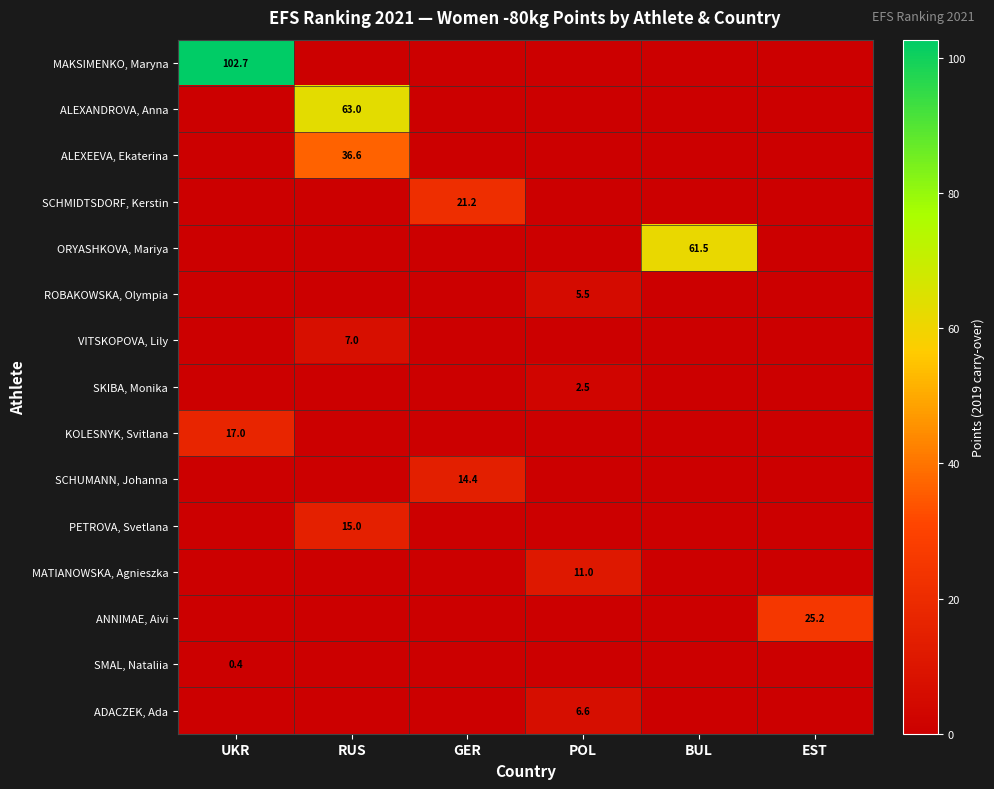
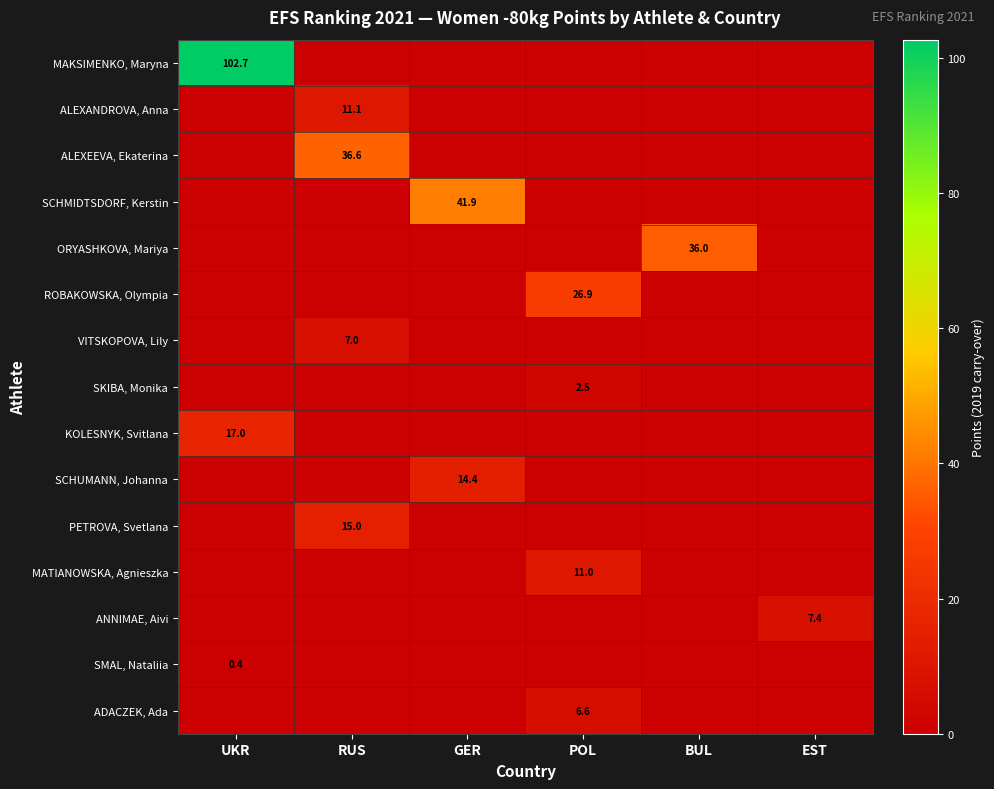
ALEXANDROVA, Anna, RUS: 63.0 -> 11.1
SCHMIDTSDORF, Kerstin, GER: 21.2 -> 41.9
ORYASHKOVA, Mariya, BUL: 61.5 -> 36.0
ROBAKOWSKA, Olympia, POL: 5.5 -> 26.9
ANNIMAE, Aivi, EST: 25.2 -> 7.4
